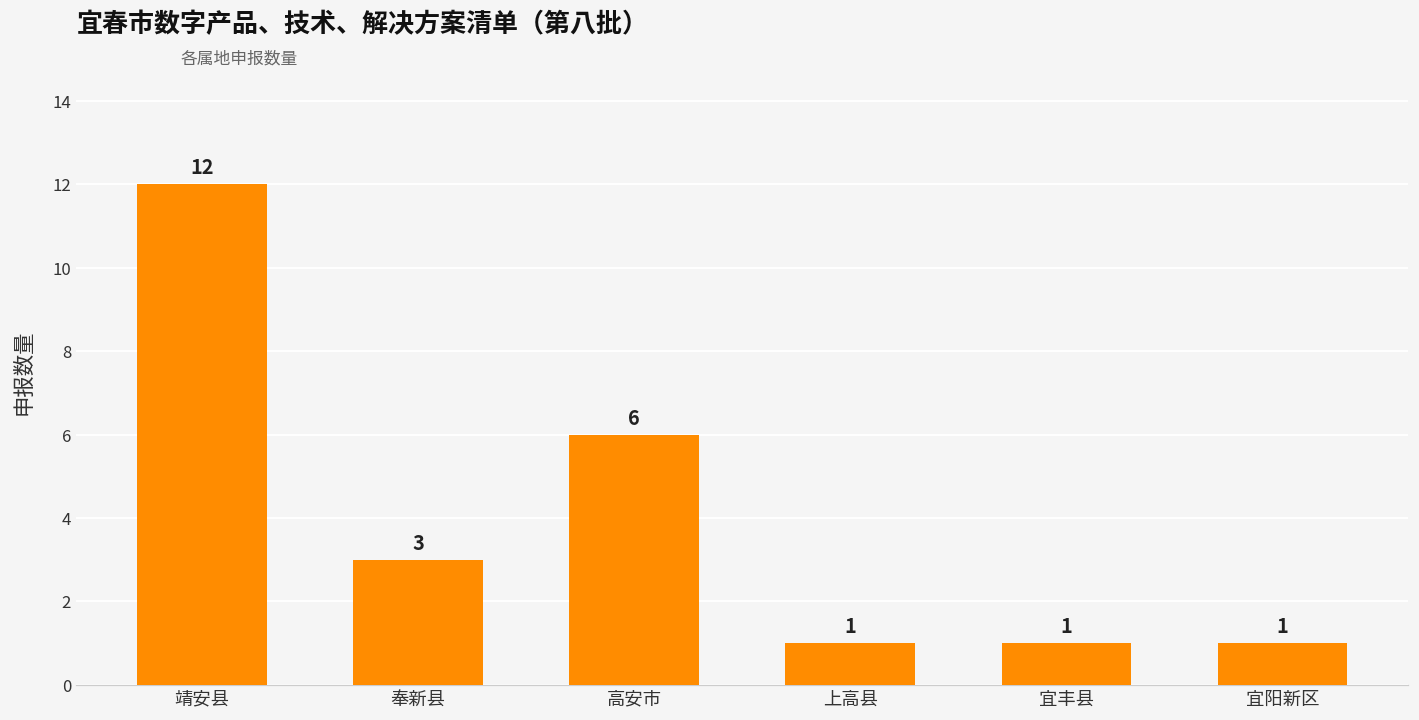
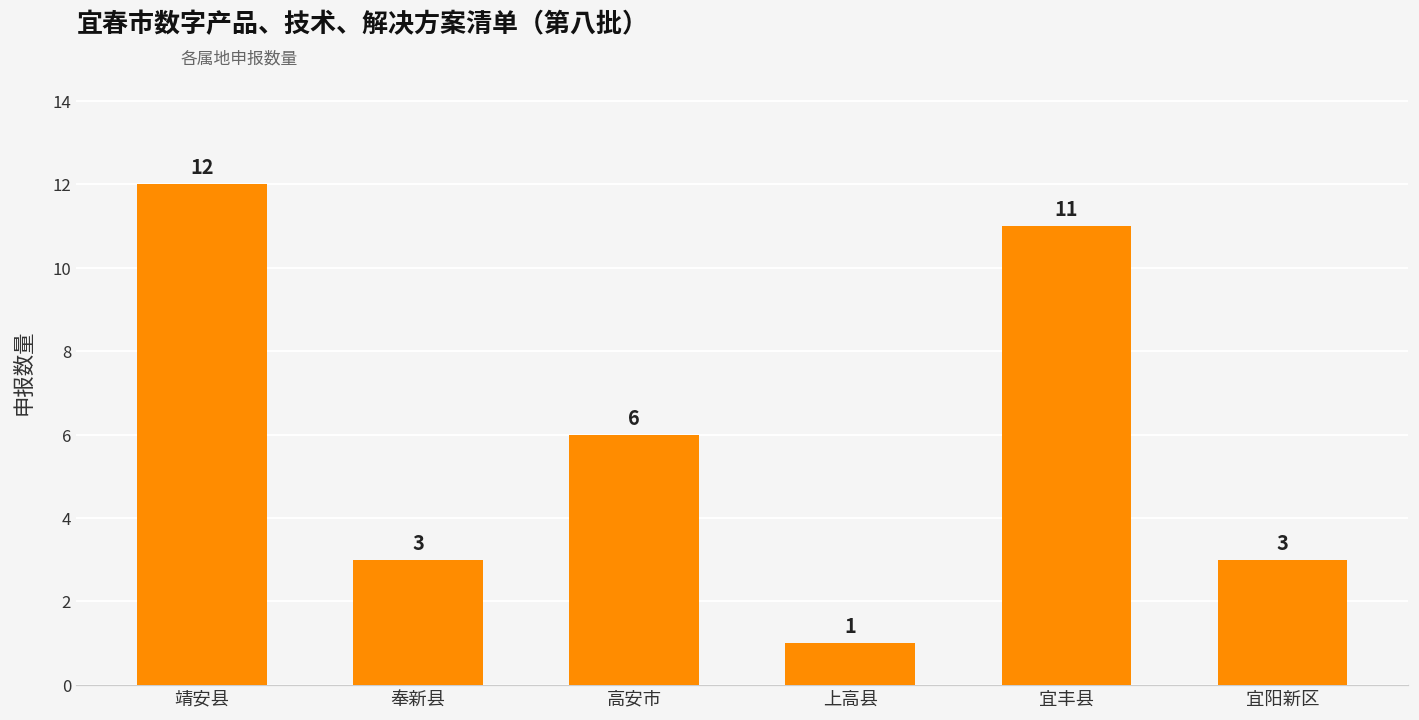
宜丰县: 1 -> 11
宜阳新区: 1 -> 3
